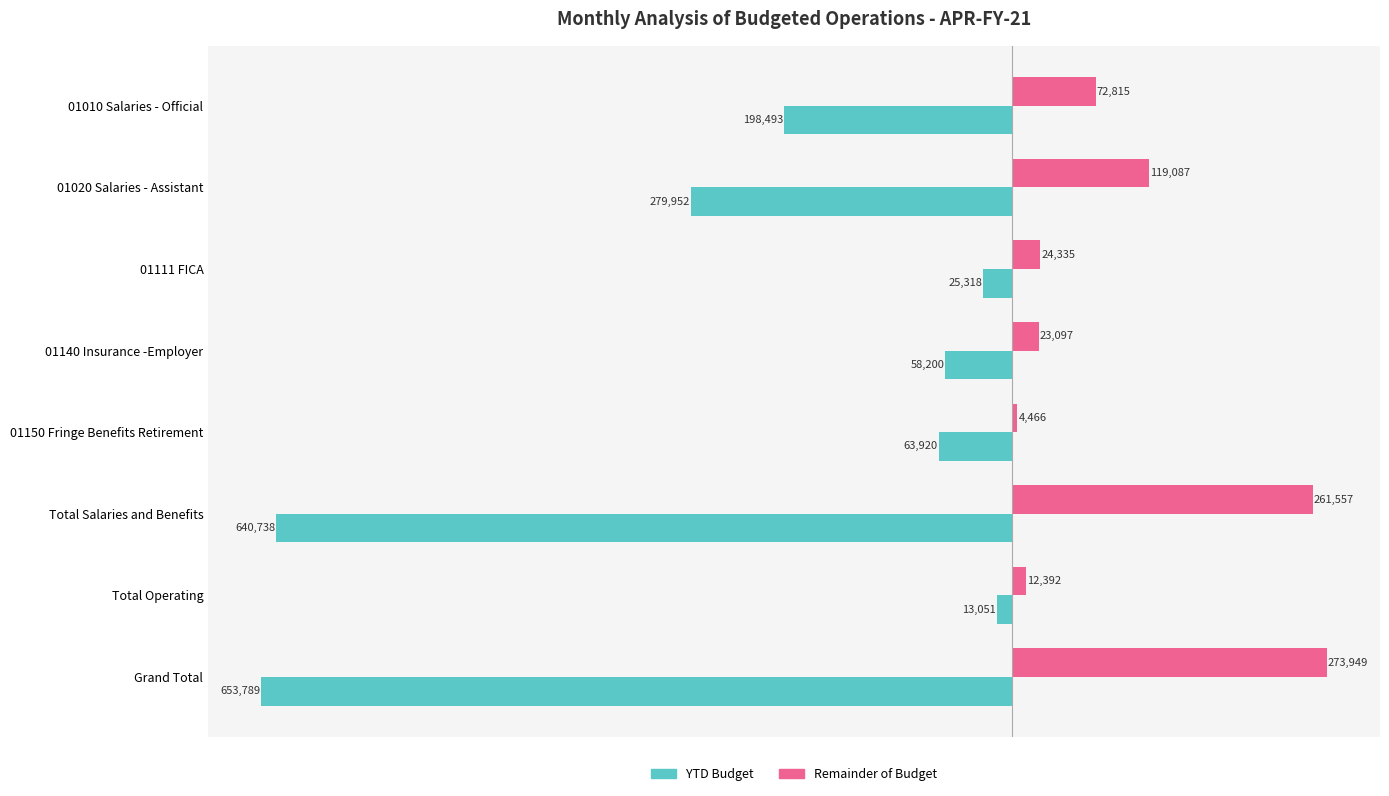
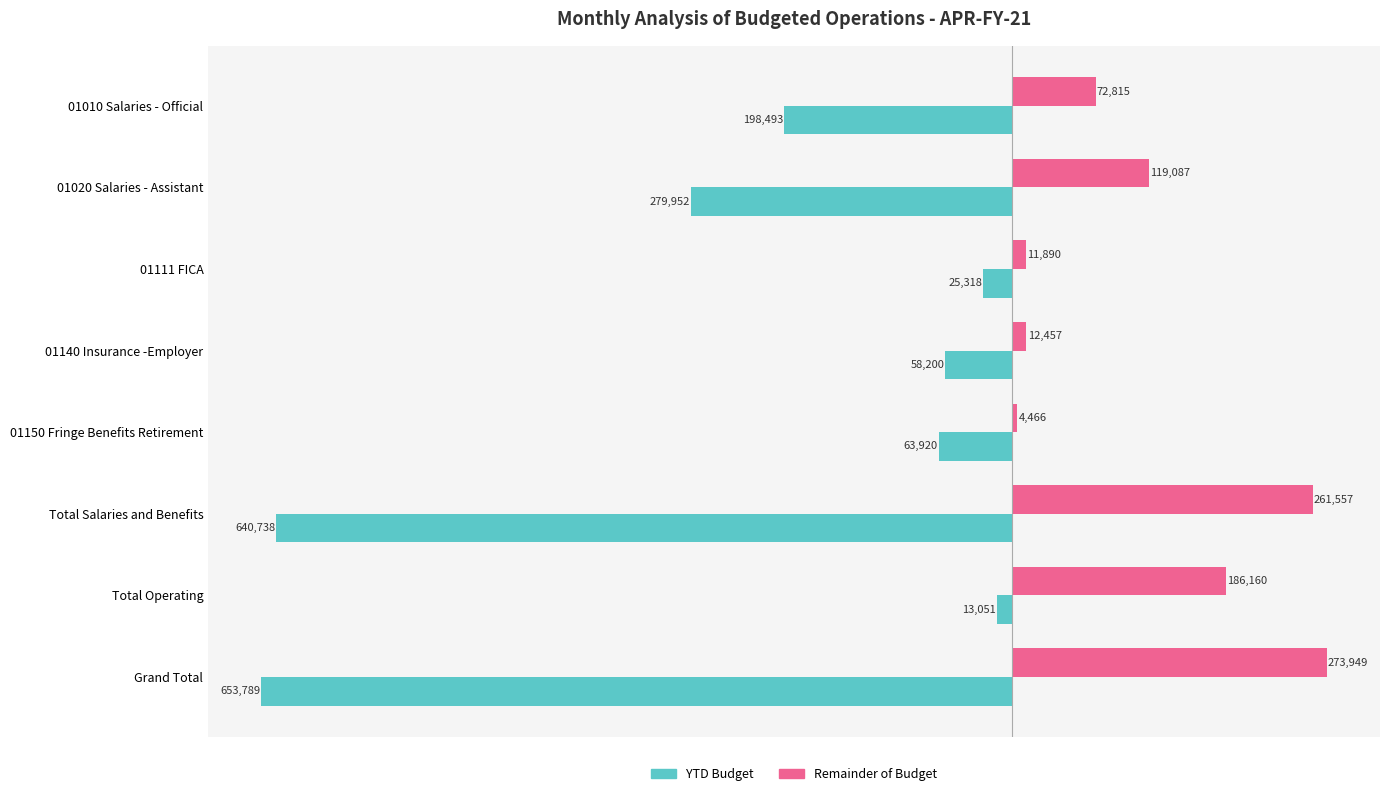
Remainder of Budget, 01111 FICA: 24,335 -> 11,890
Remainder of Budget, 01140 Insurance -Employer: 23,097 -> 12,457
Remainder of Budget, Total Operating: 12,392 -> 186,160
